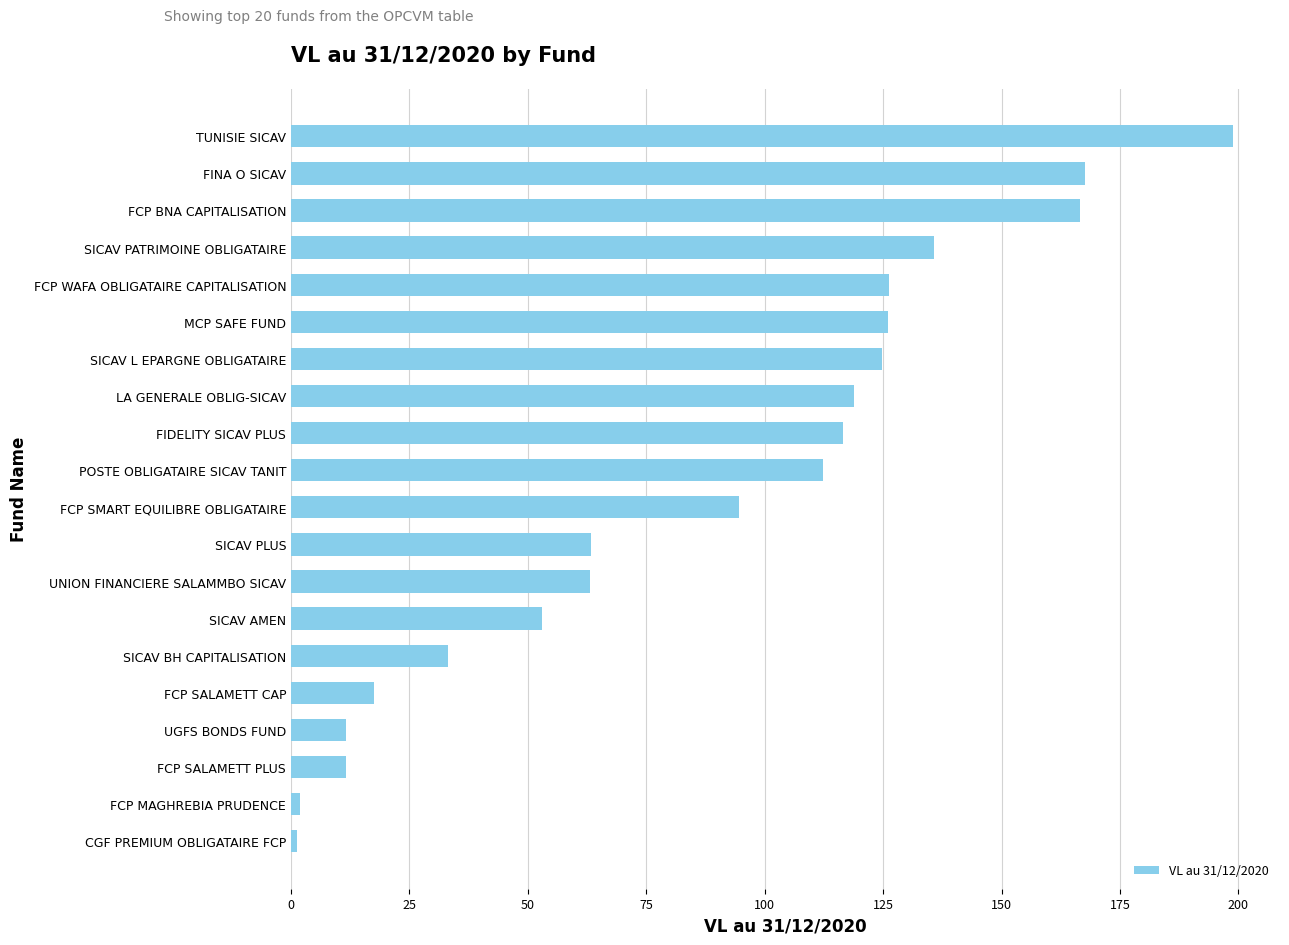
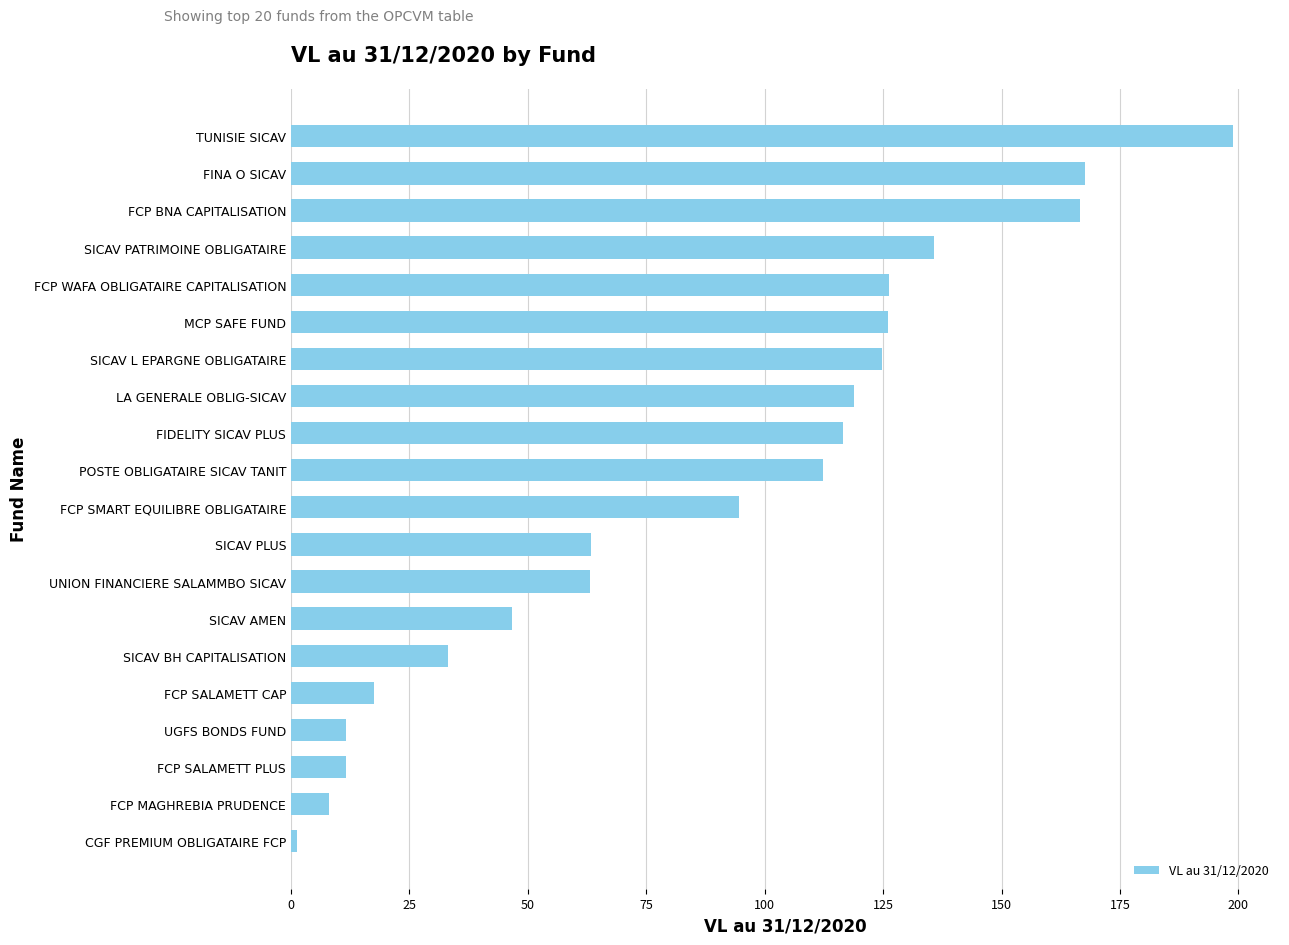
SICAV AMEN: 53 -> 47
FCP MAGHREBIA PRUDENCE: 2 -> 8
